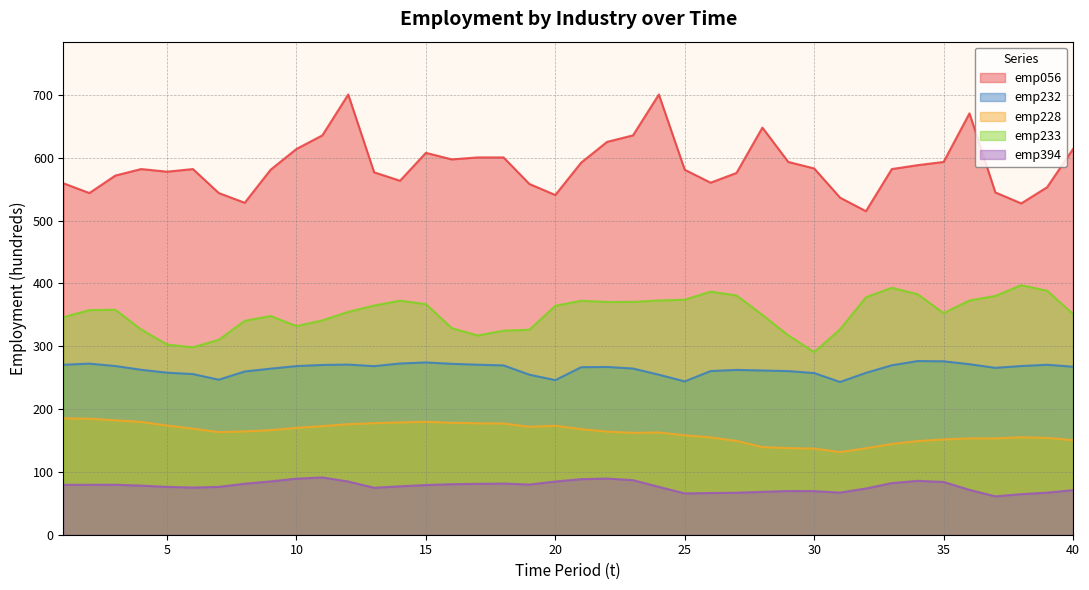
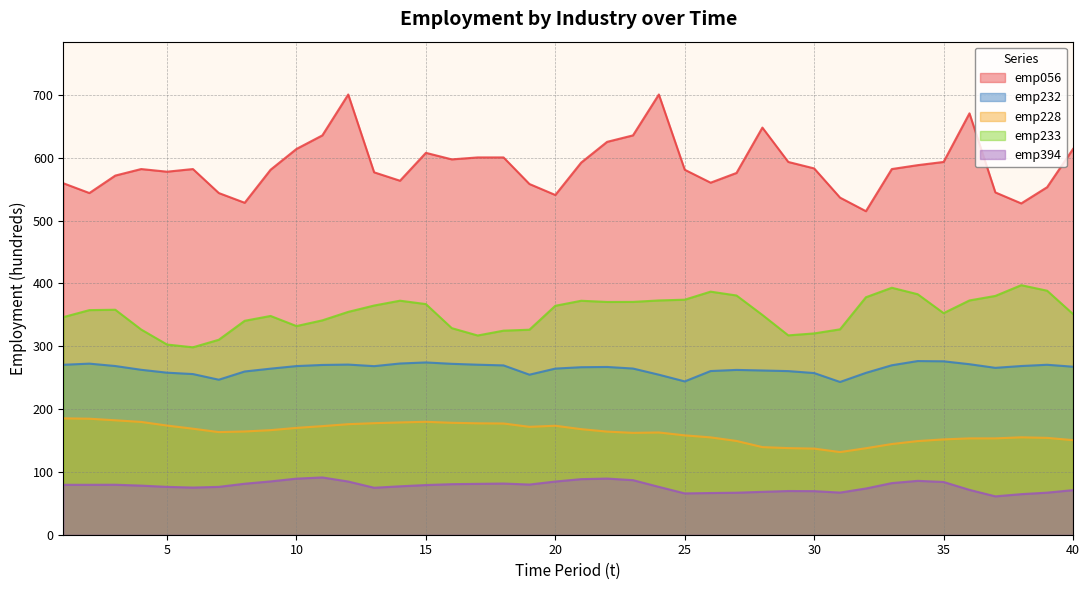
emp232, 20: 250 -> 260
emp233, 30: 290 -> 320
